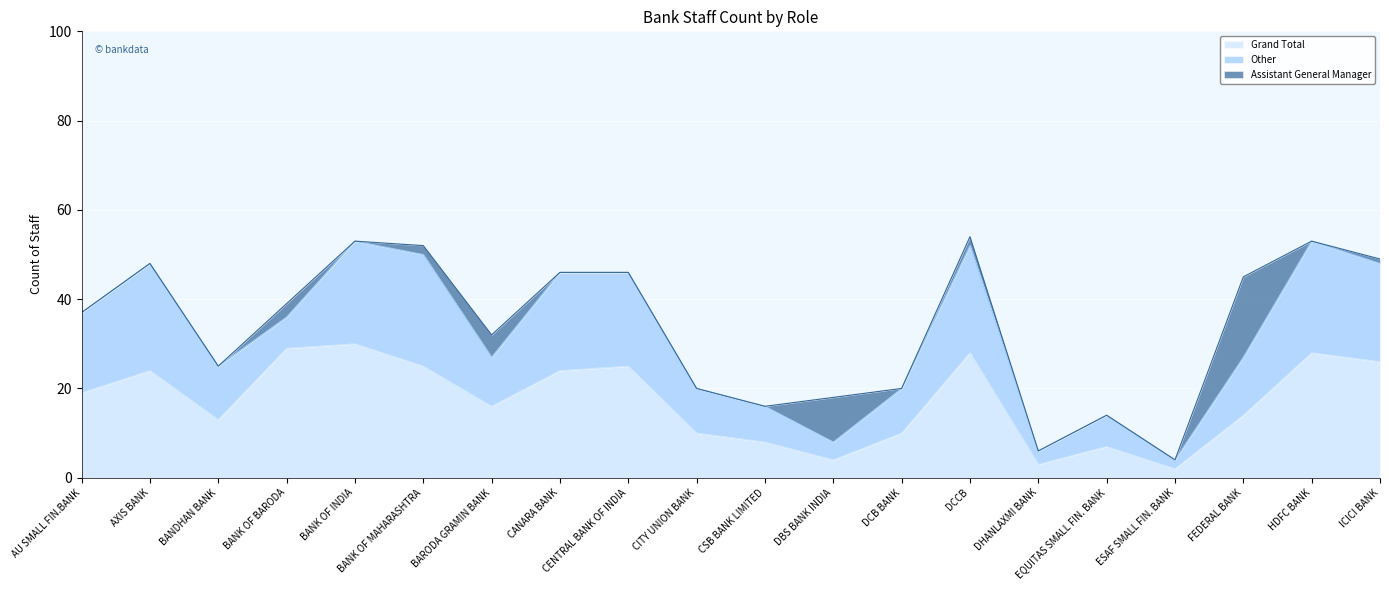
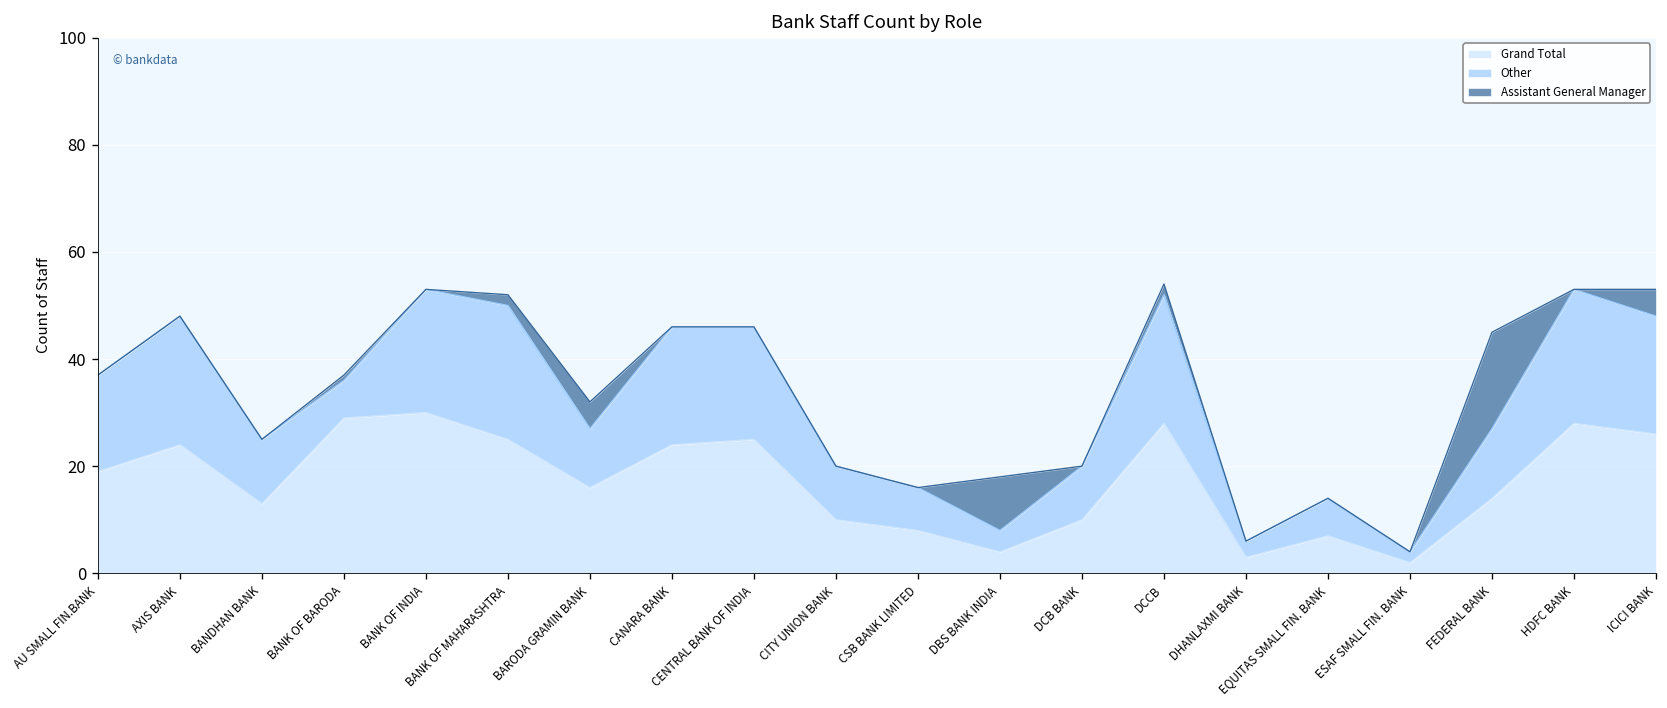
Assistant General Manager, BANK OF BARODA: 3 -> 1
Assistant General Manager, ICICI BANK: 1 -> 5
